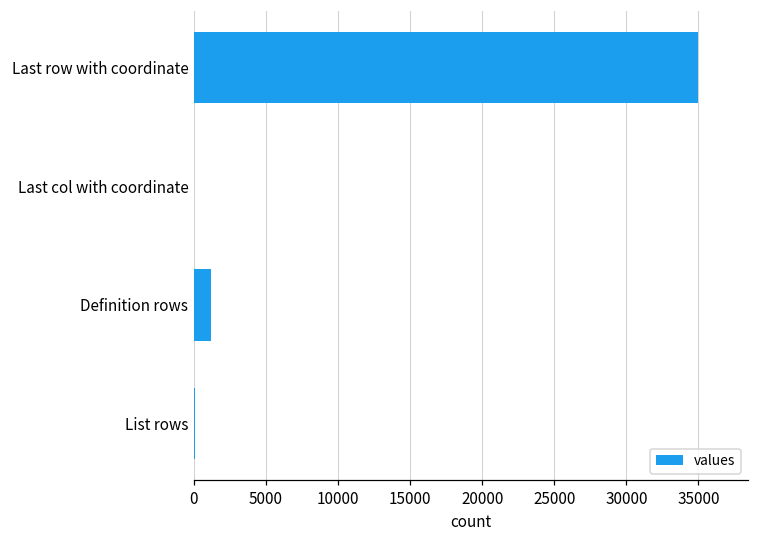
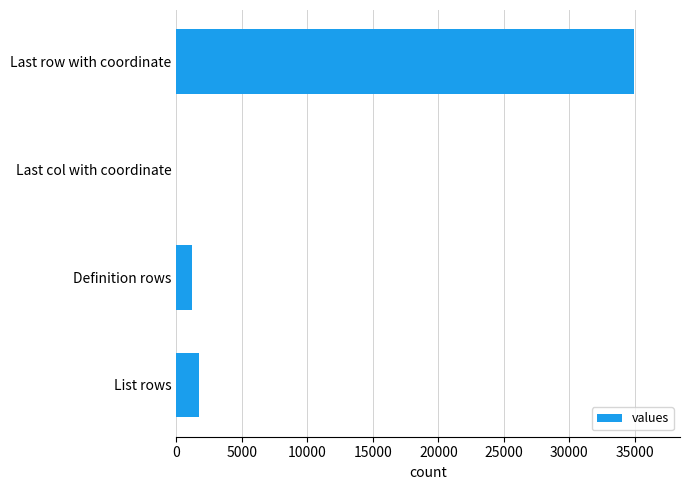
List rows: 100 -> 1700
